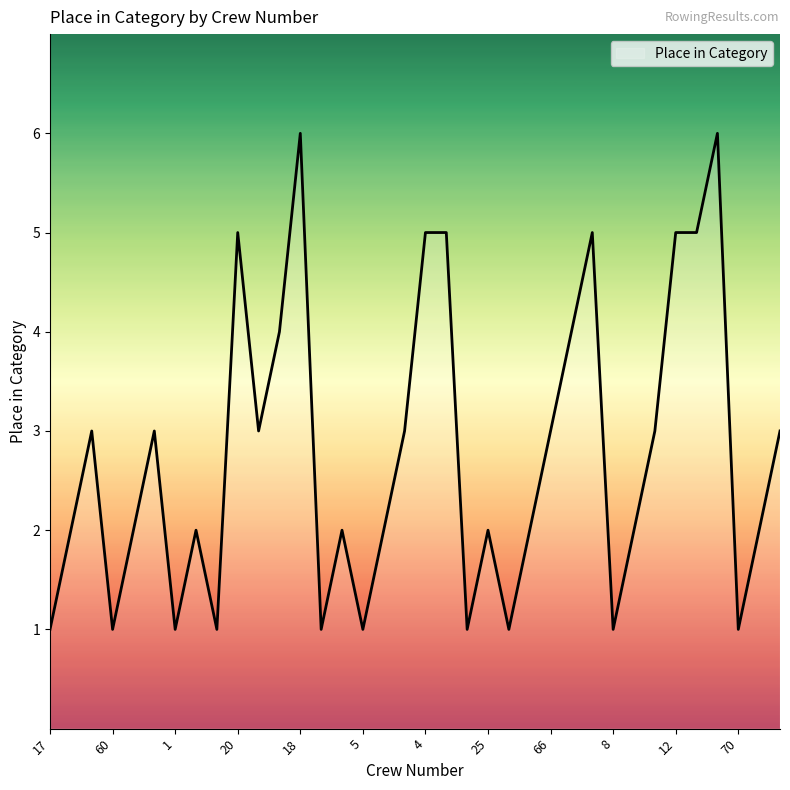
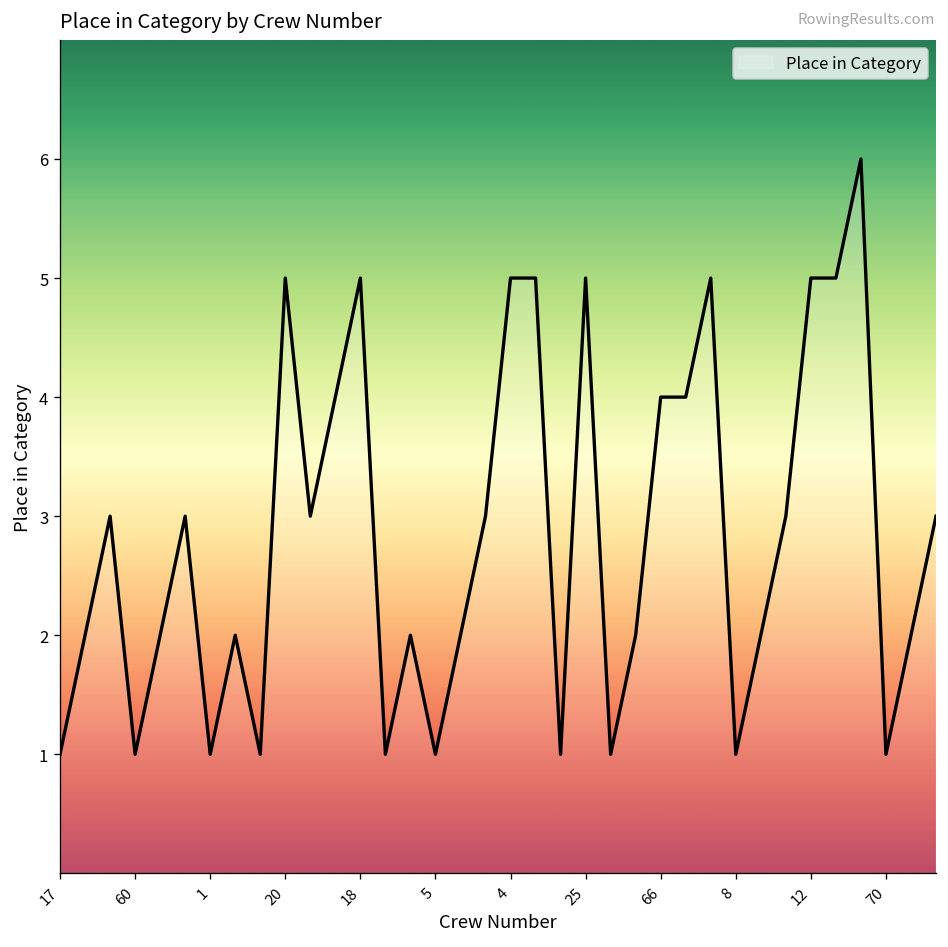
18: 6 -> 5
25: 2 -> 5
66: 3 -> 4
